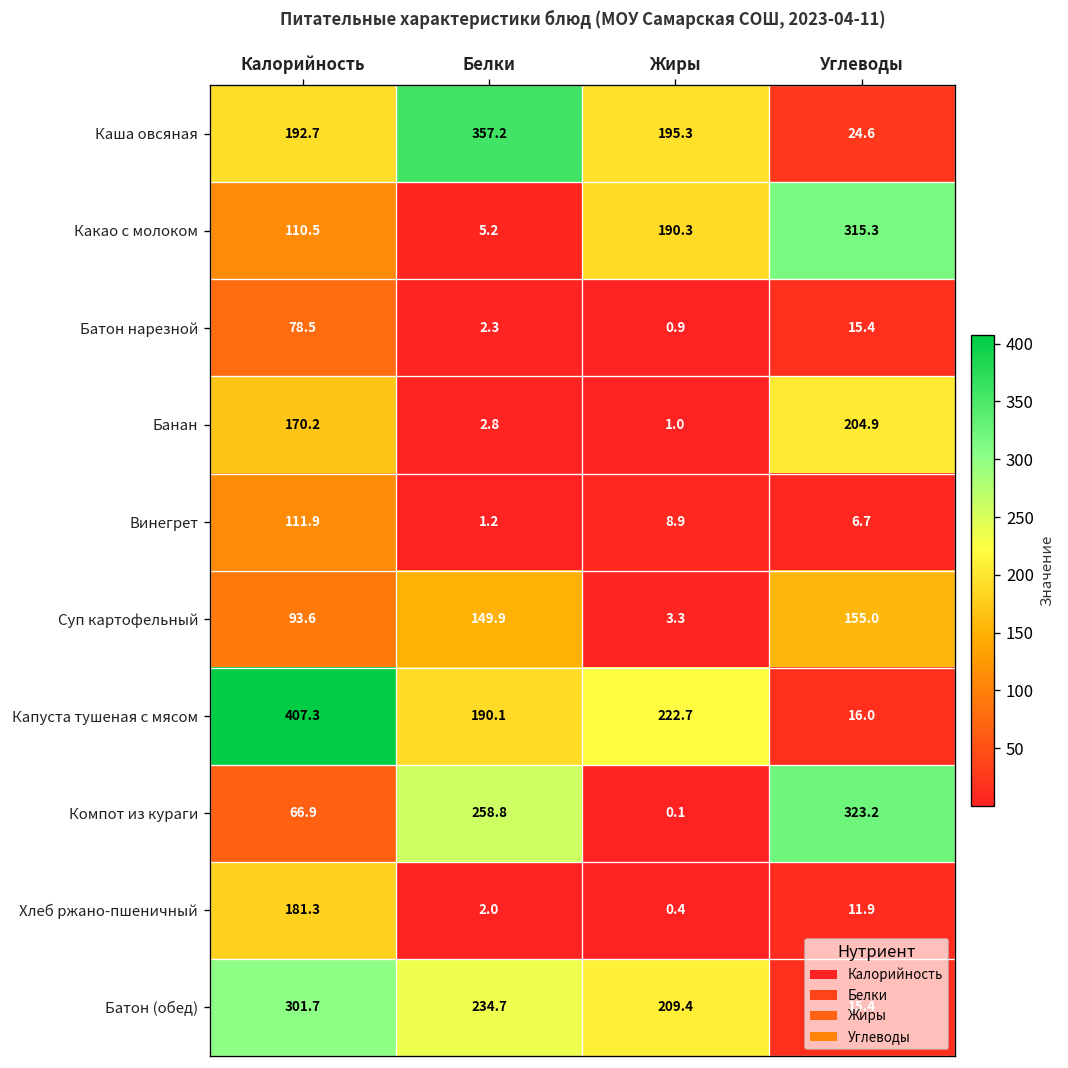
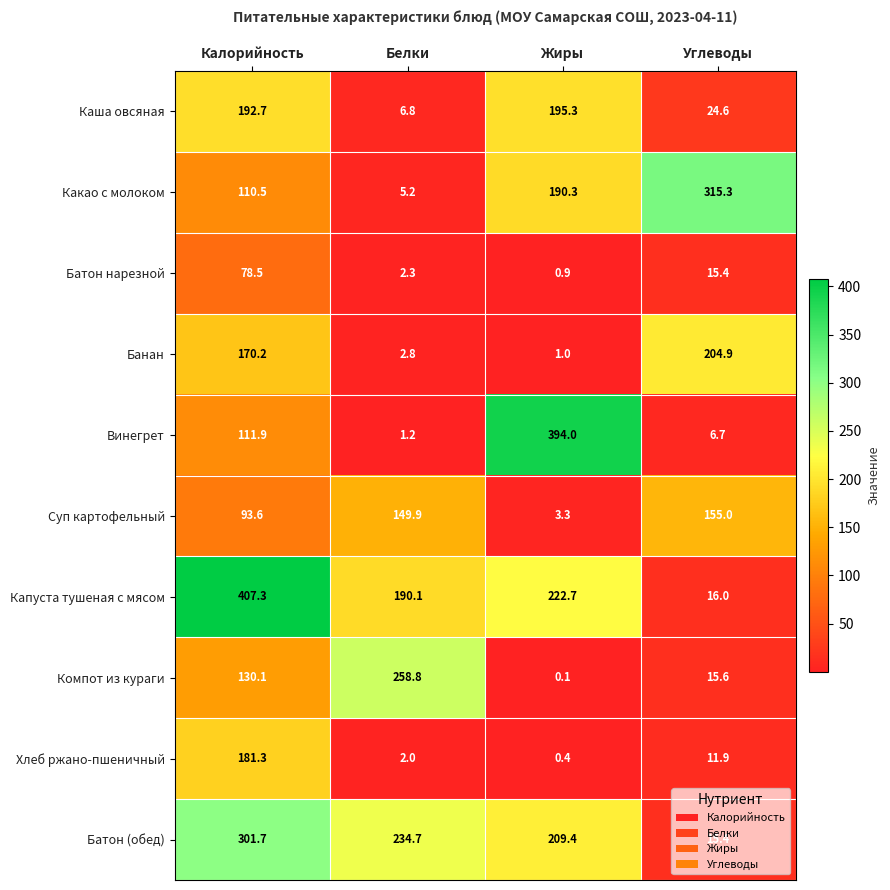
Каша овсяная, Белки: 357.2 -> 6.8
Винегрет, Жиры: 8.9 -> 394.0
Компот из кураги, Калорийность: 66.9 -> 130.1
Компот из кураги, Углеводы: 323.2 -> 15.6
